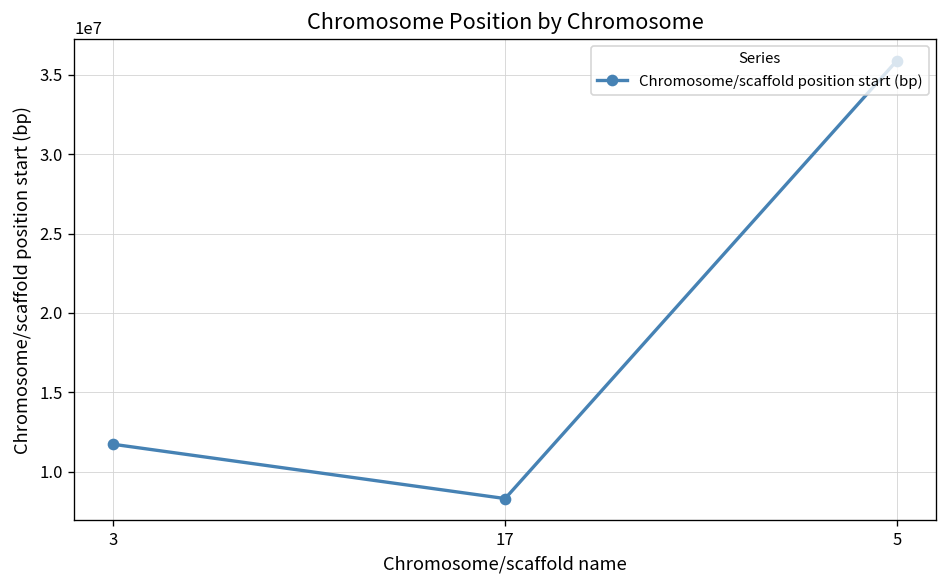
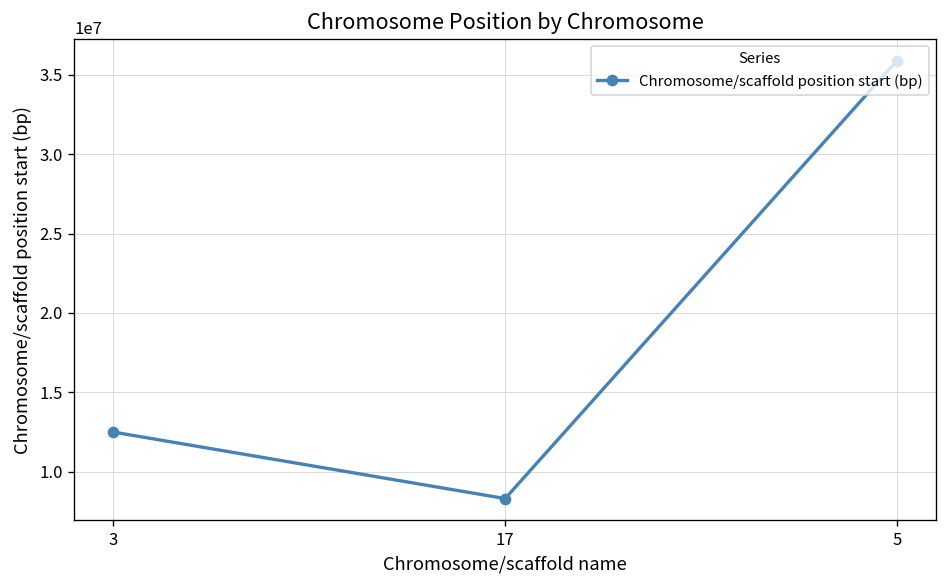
3: 11700000 -> 12500000
